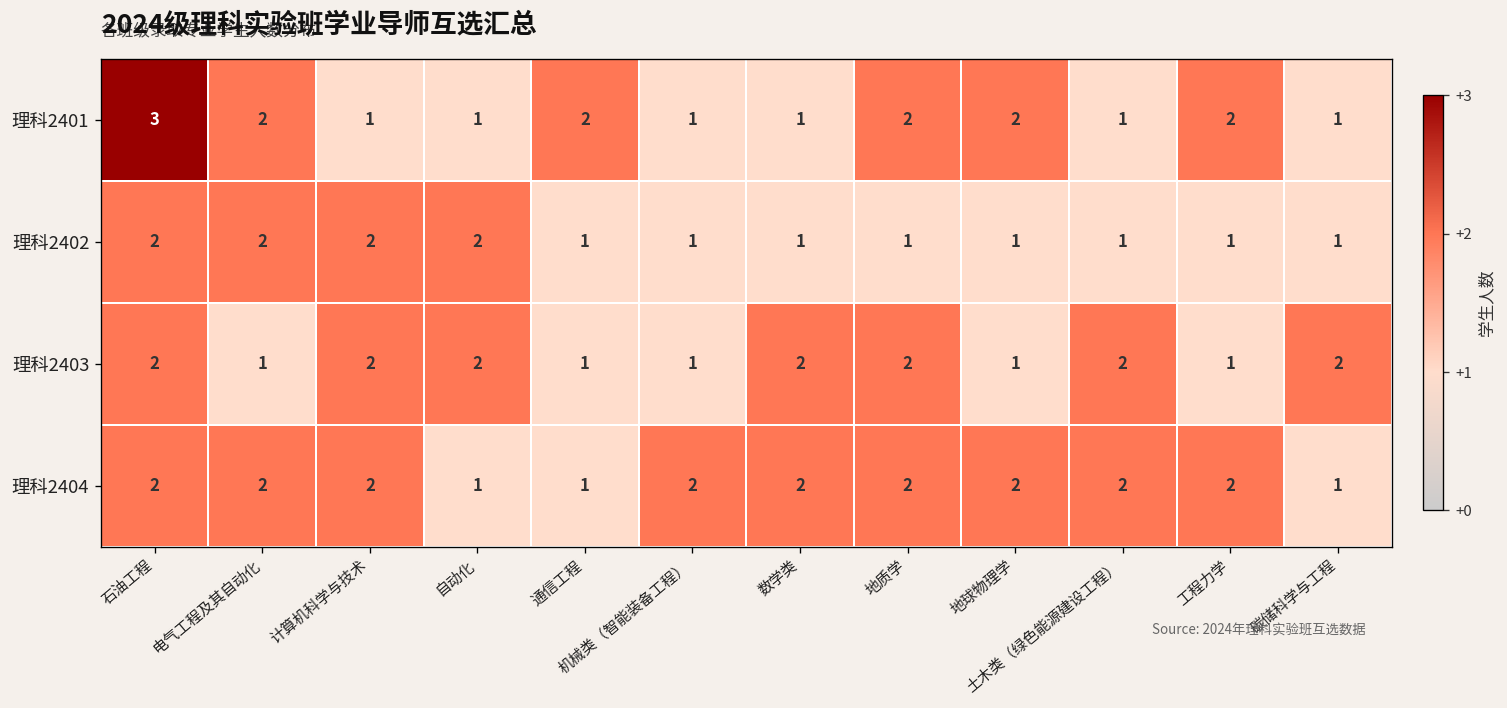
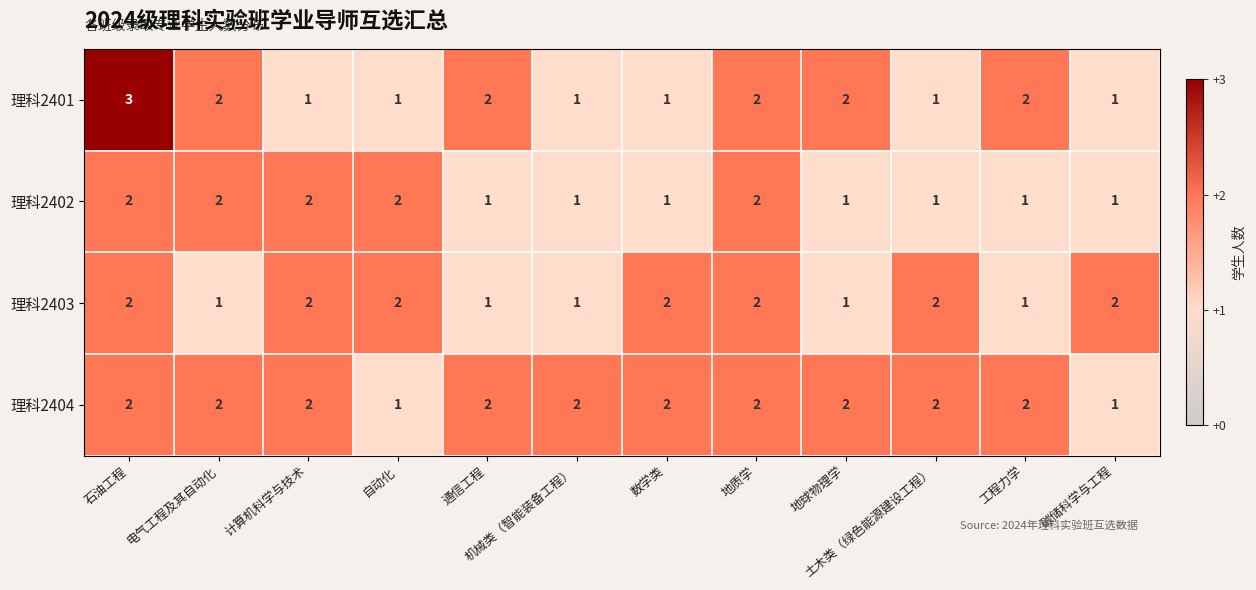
理科2402, 地质学: 1 -> 2
理科2404, 通信工程: 1 -> 2
